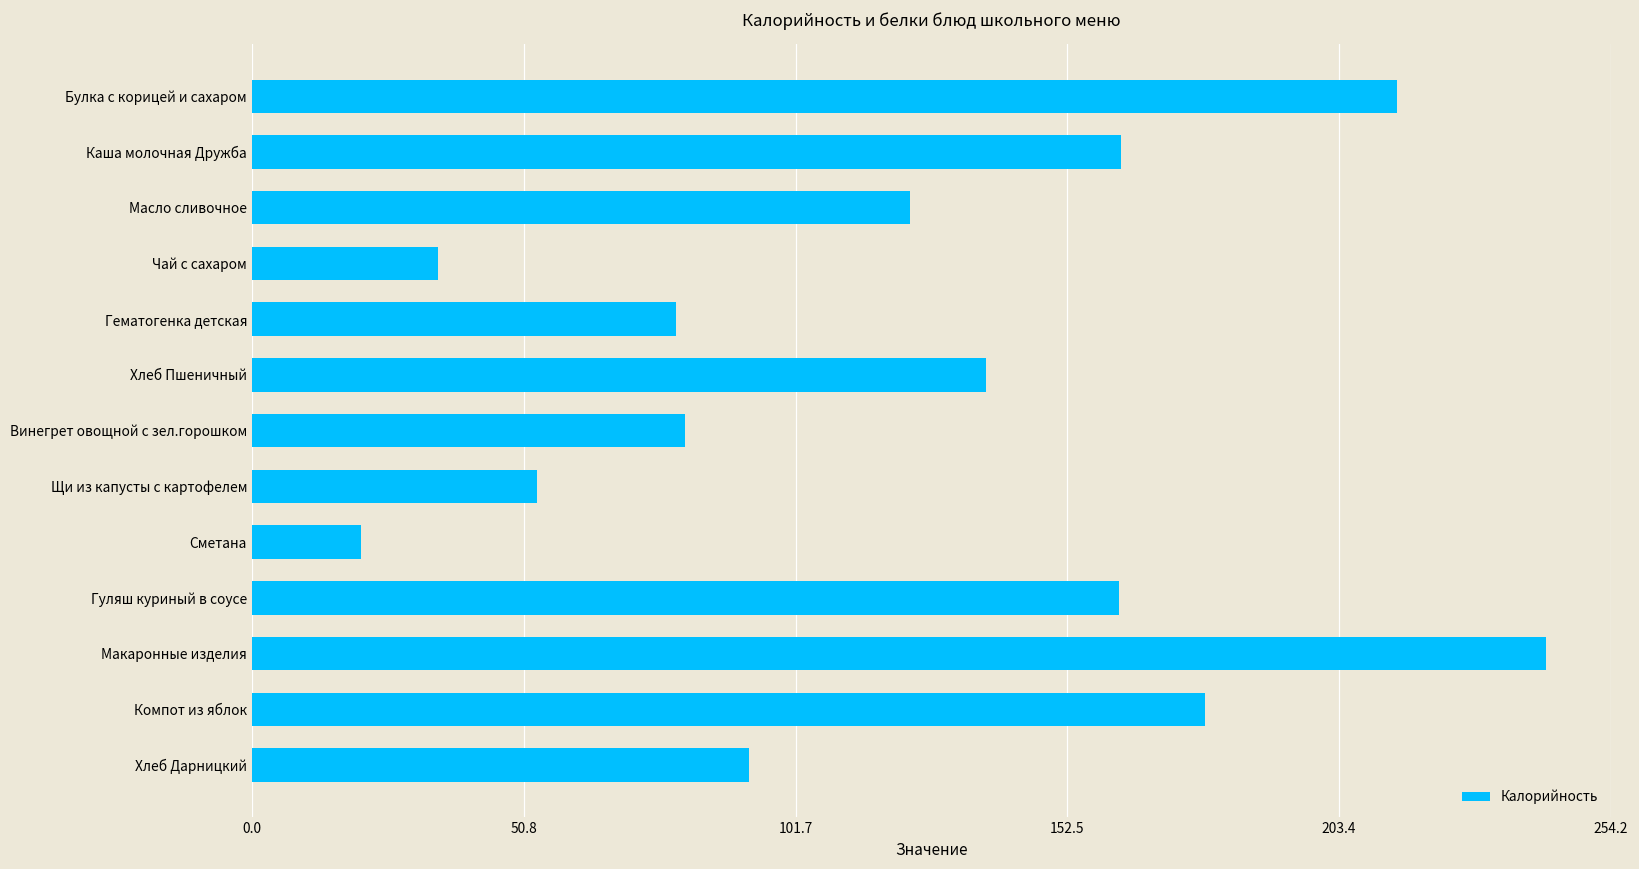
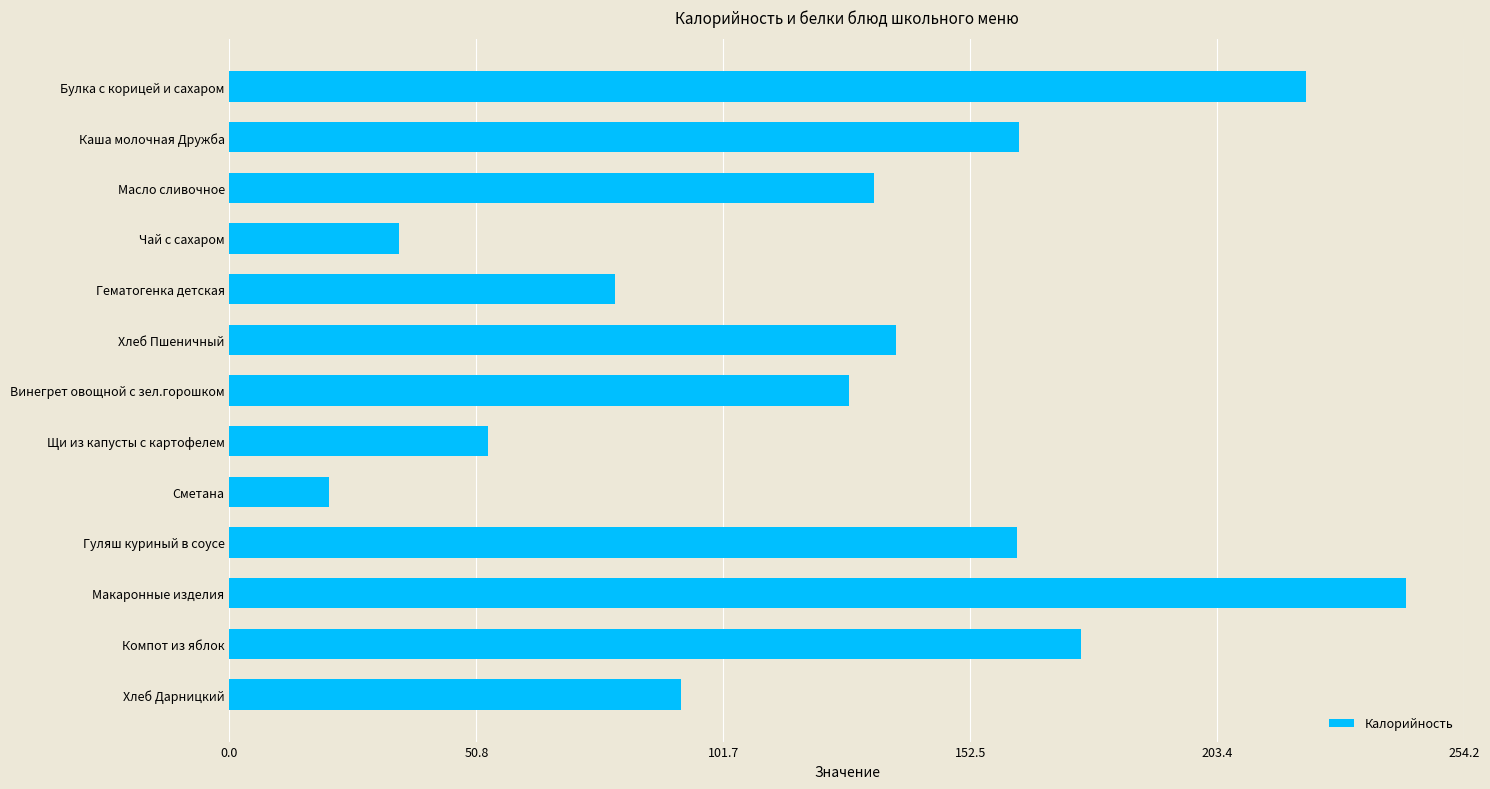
Булка с корицей и сахаром: 214 -> 222
Масло сливочное: 123 -> 133
Винегрет овощной с зел.горошком: 81 -> 128
Компот из яблок: 178 -> 175
